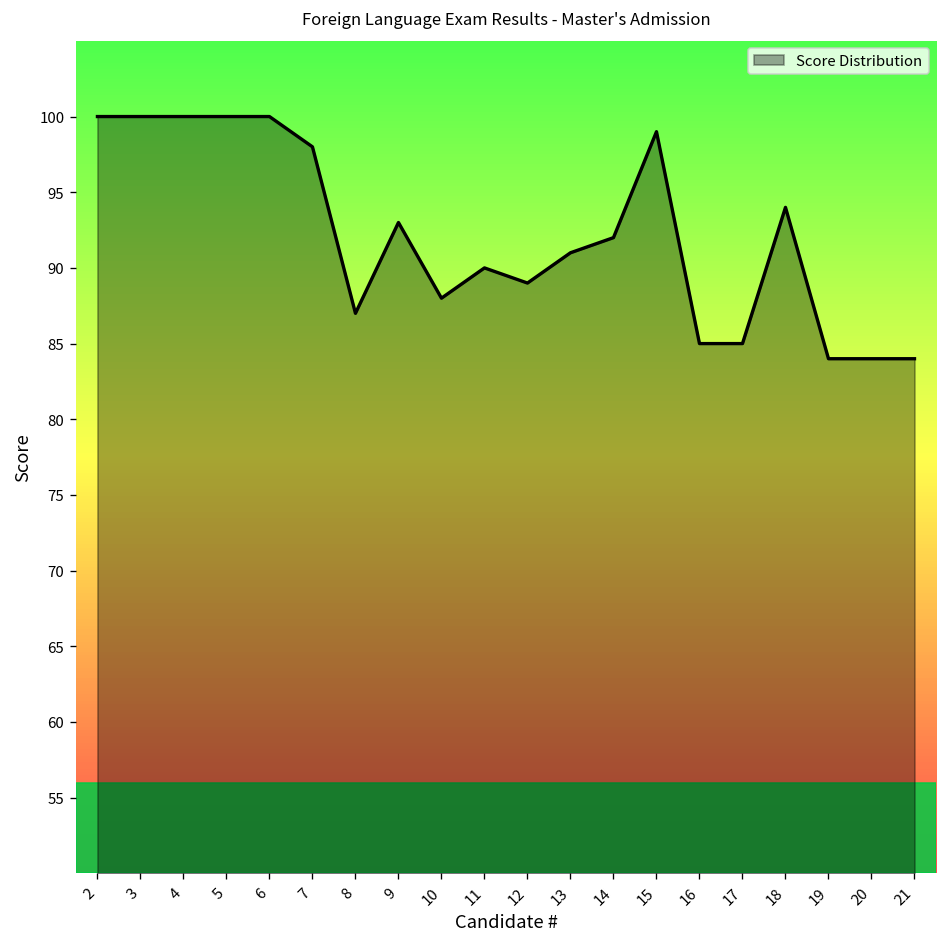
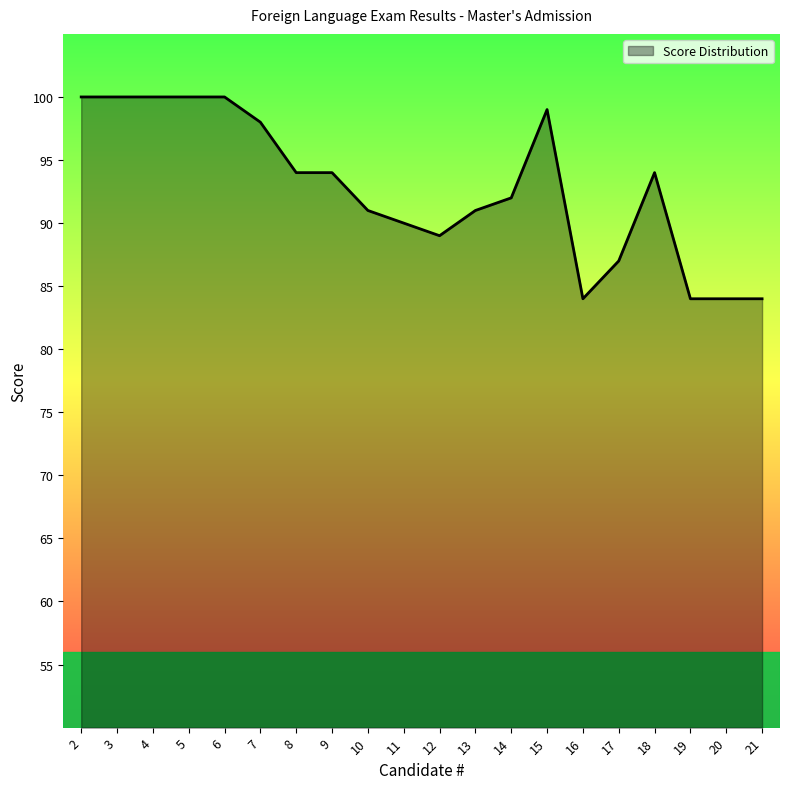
8: 87 -> 94
9: 93 -> 94
10: 88 -> 91
16: 85 -> 84
17: 85 -> 87
